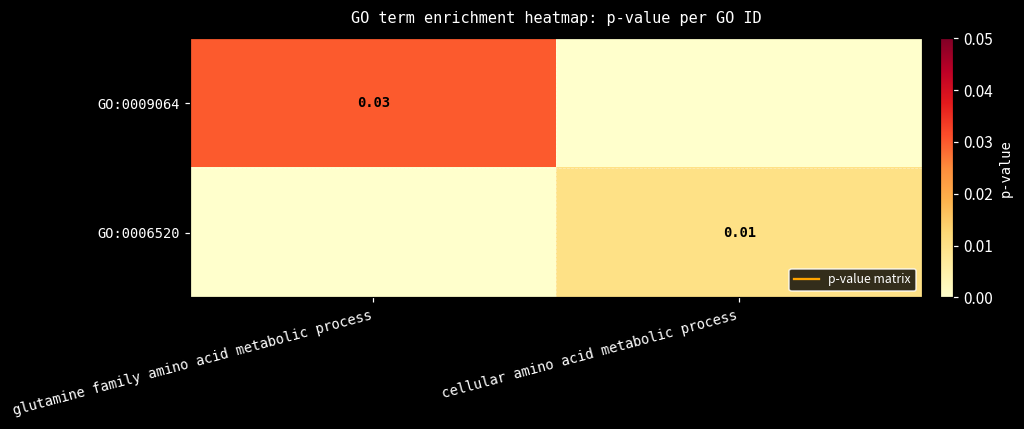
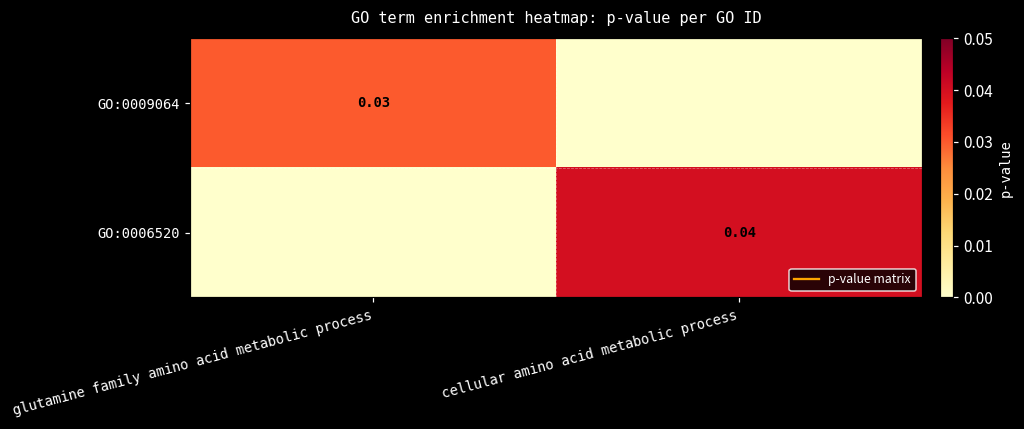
GO:0006520, cellular amino acid metabolic process: 0.01 -> 0.04
